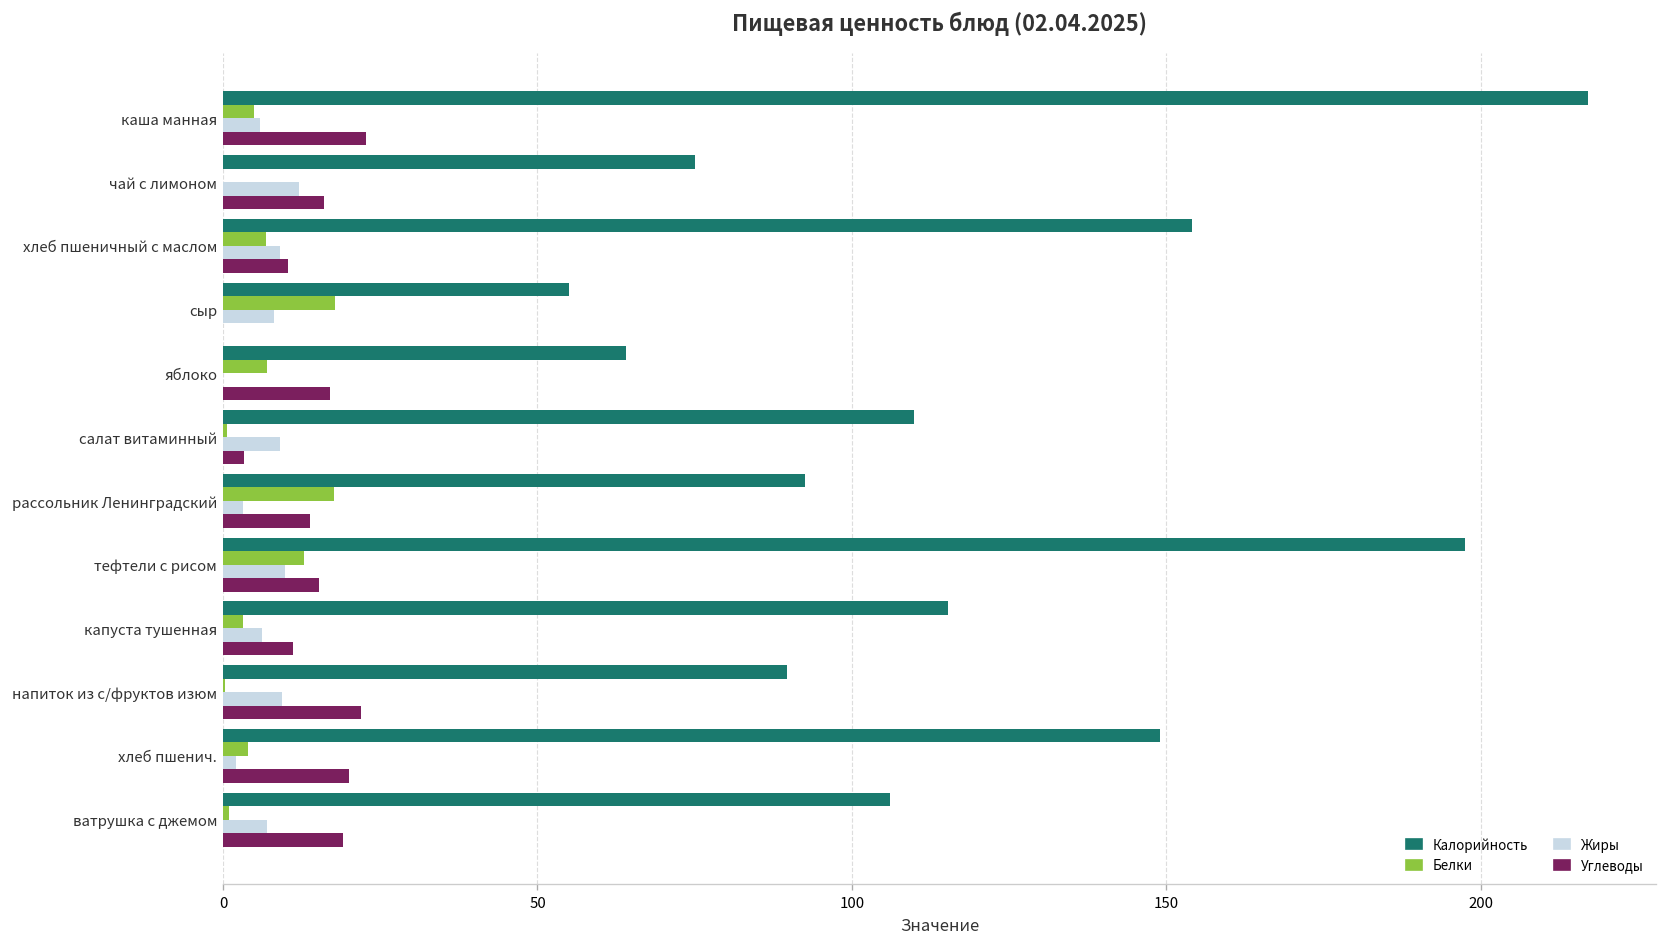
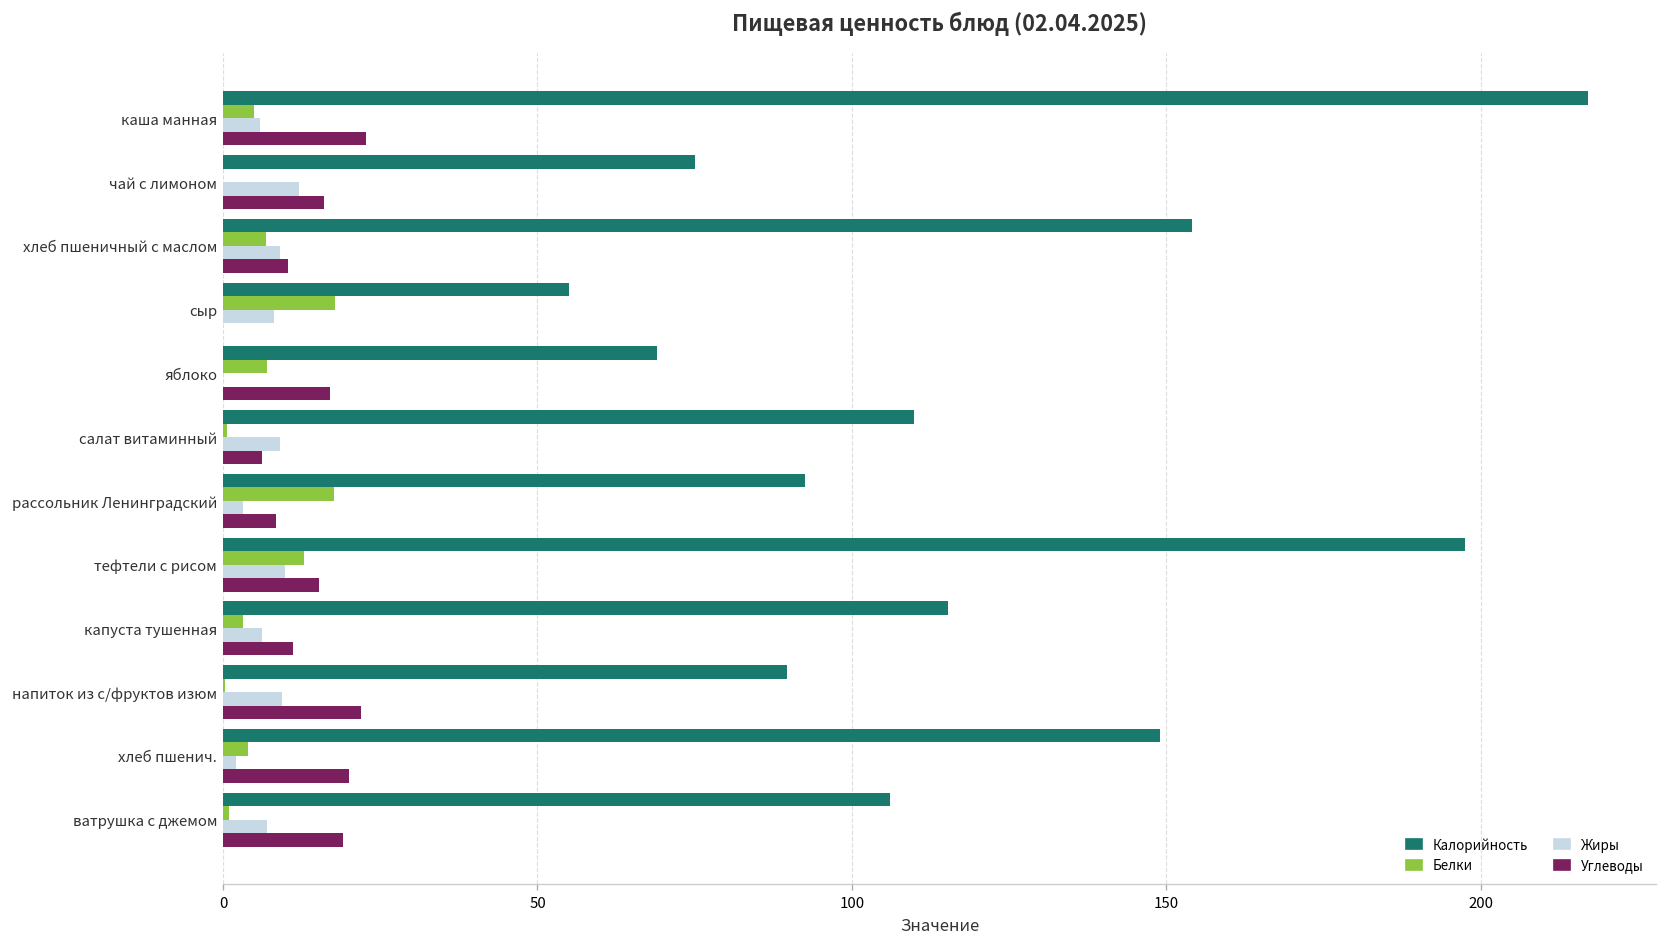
Калорийность, яблоко: 64 -> 69
Углеводы, салат витаминный: 3 -> 6
Углеводы, рассольник Ленинградский: 14 -> 9
